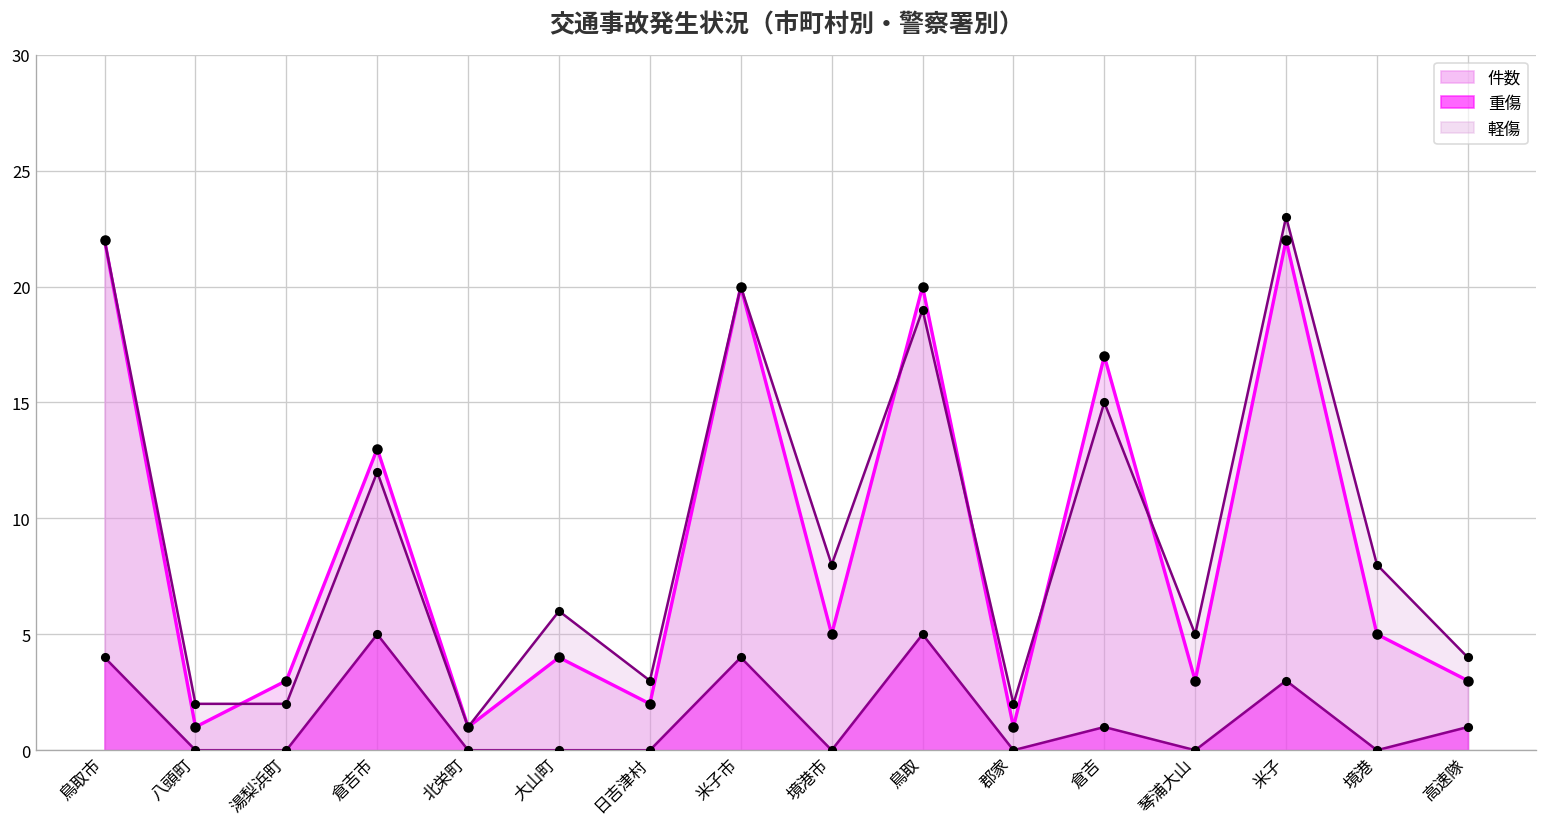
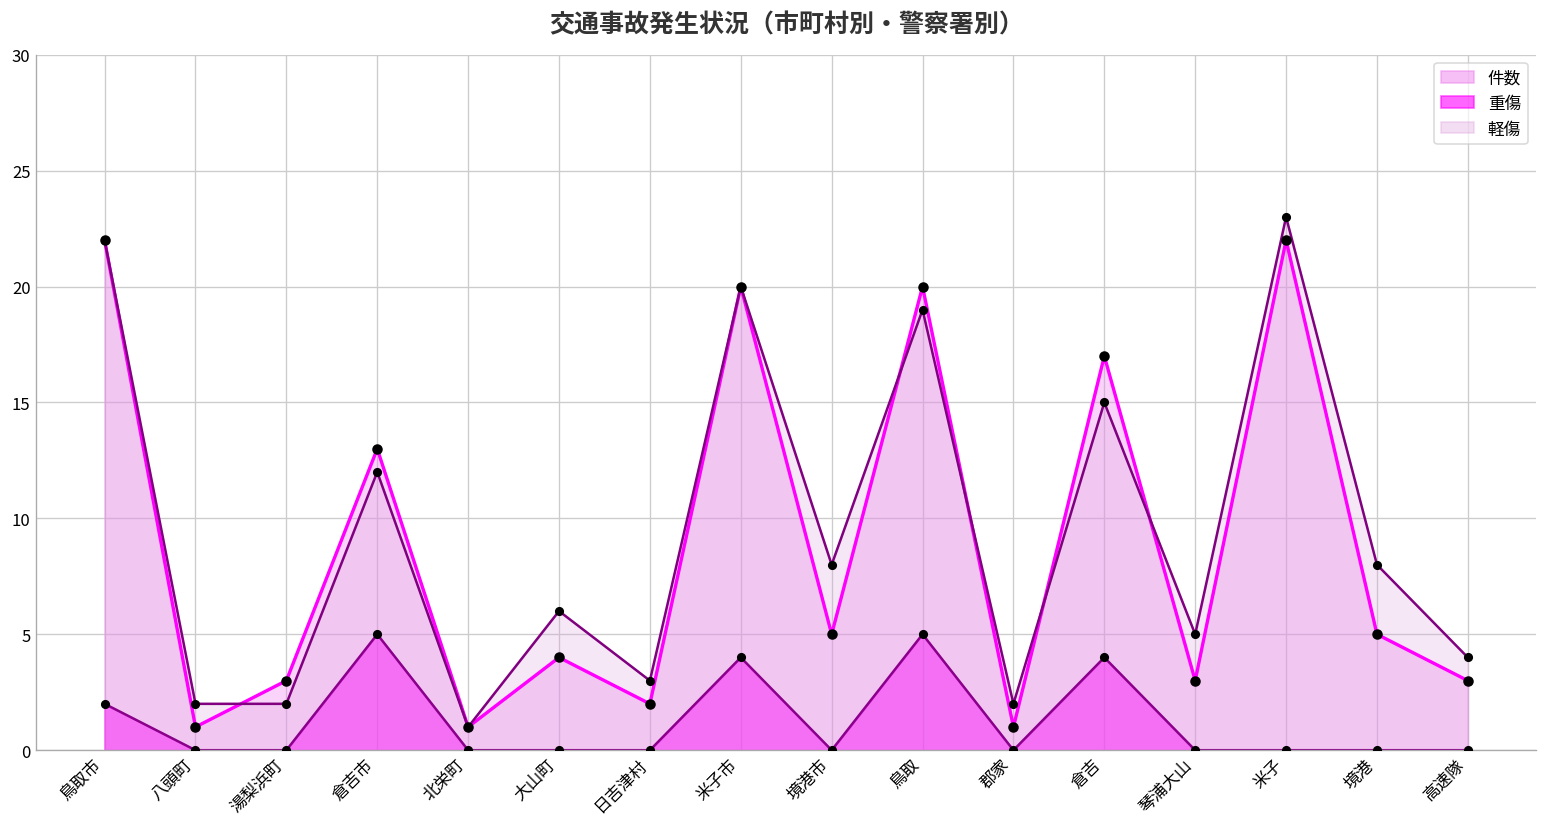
重傷, 鳥取市: 4 -> 2
重傷, 倉吉: 1 -> 4
重傷, 米子: 3 -> 0
重傷, 高速隊: 1 -> 0
